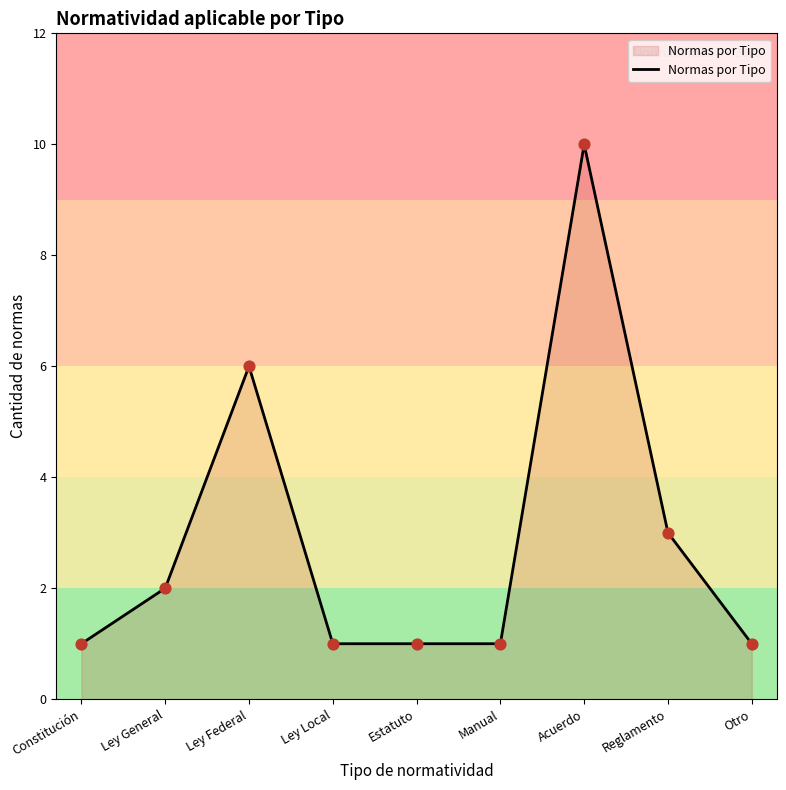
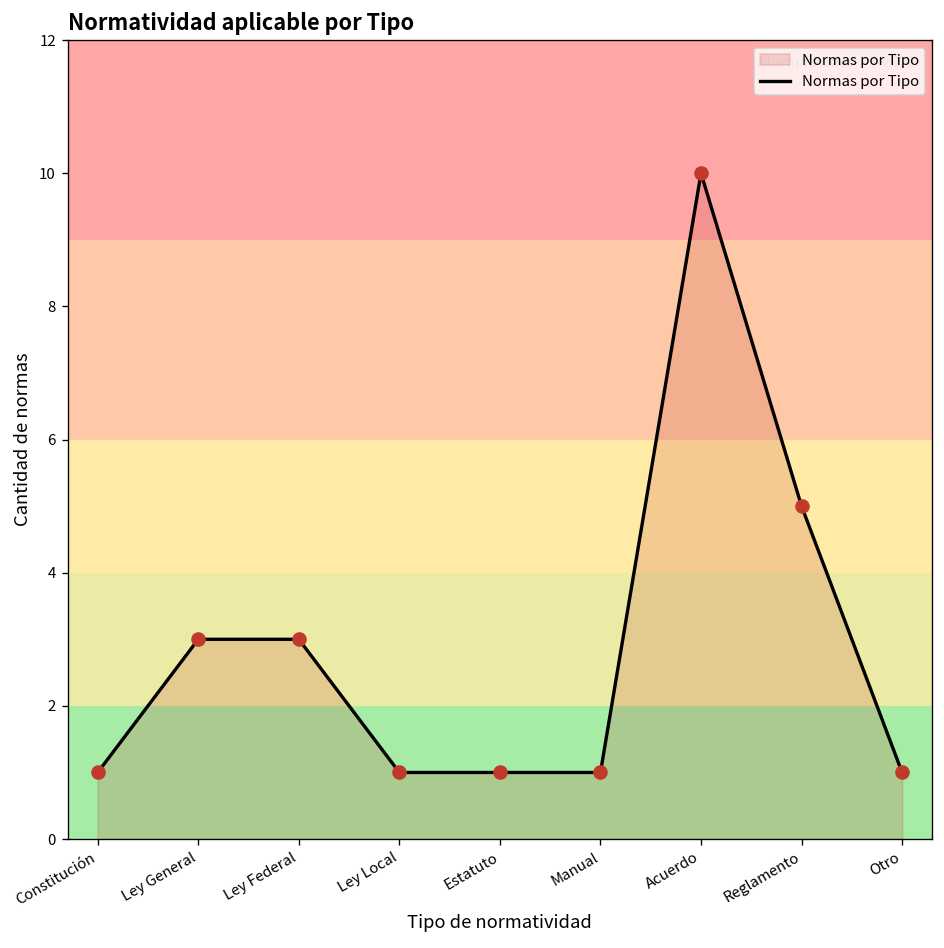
Ley General: 2 -> 3
Ley Federal: 6 -> 3
Reglamento: 3 -> 5
